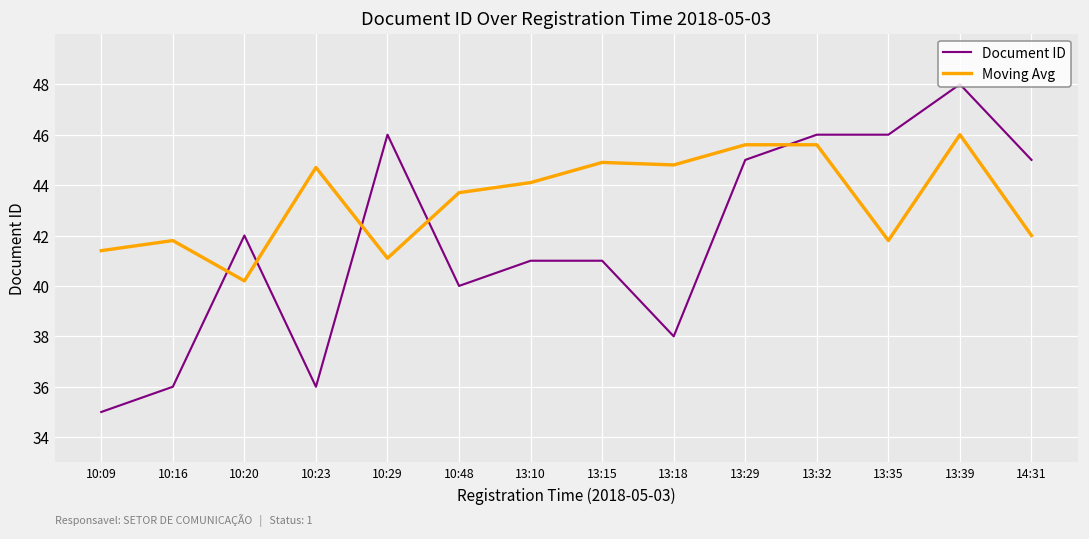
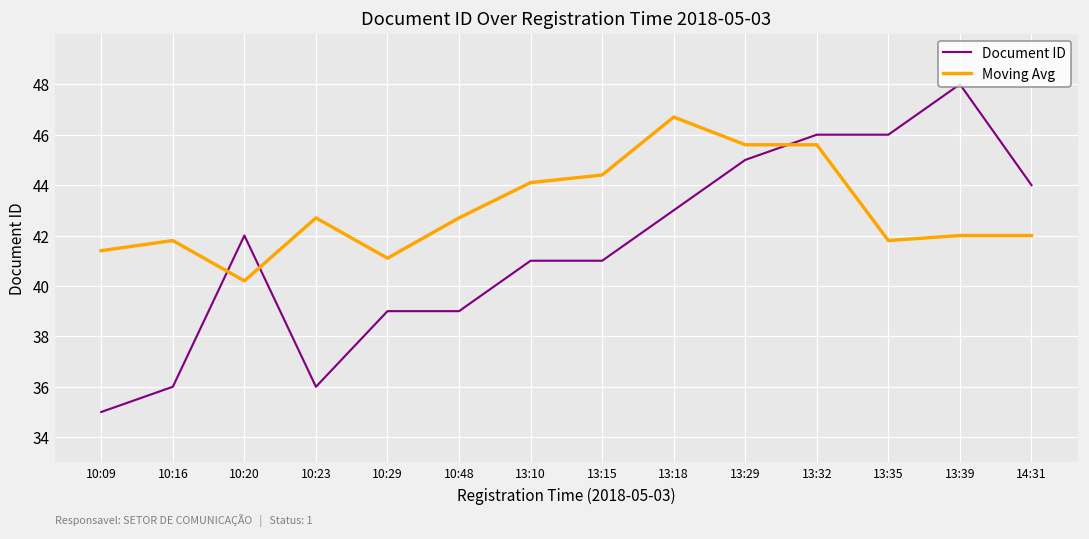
Moving Avg, 10:23: 44.7 -> 42.7
Document ID, 10:29: 46 -> 39
Document ID, 10:48: 40 -> 39
Moving Avg, 10:48: 43.7 -> 42.7
Moving Avg, 13:15: 44.9 -> 44.4
Document ID, 13:18: 38 -> 43
Moving Avg, 13:18: 44.8 -> 46.7
Moving Avg, 13:39: 46 -> 42
Document ID, 14:31: 45 -> 44
